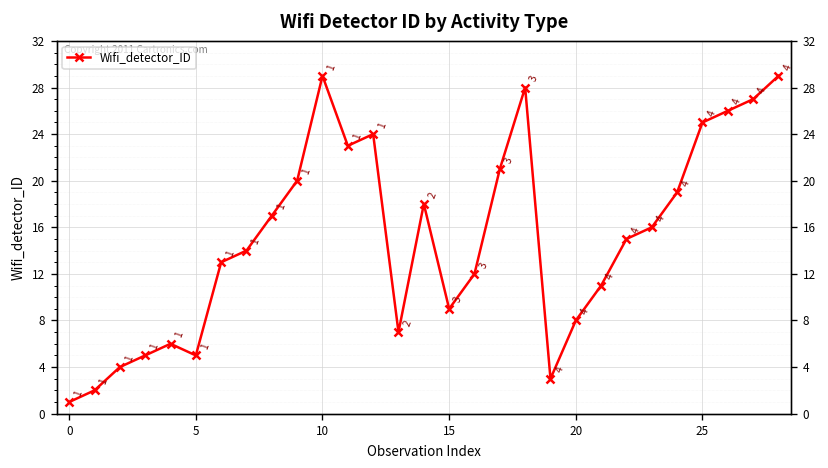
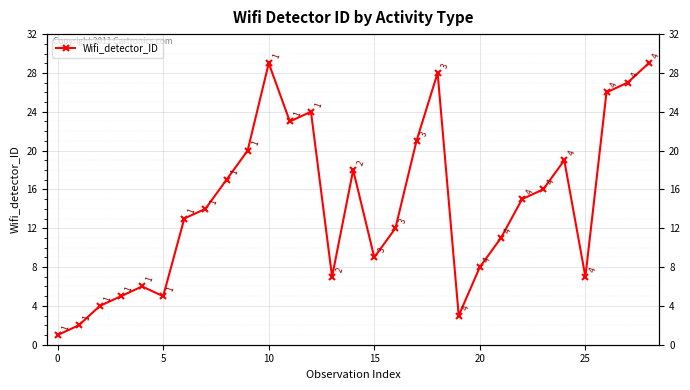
25: 25 -> 7
